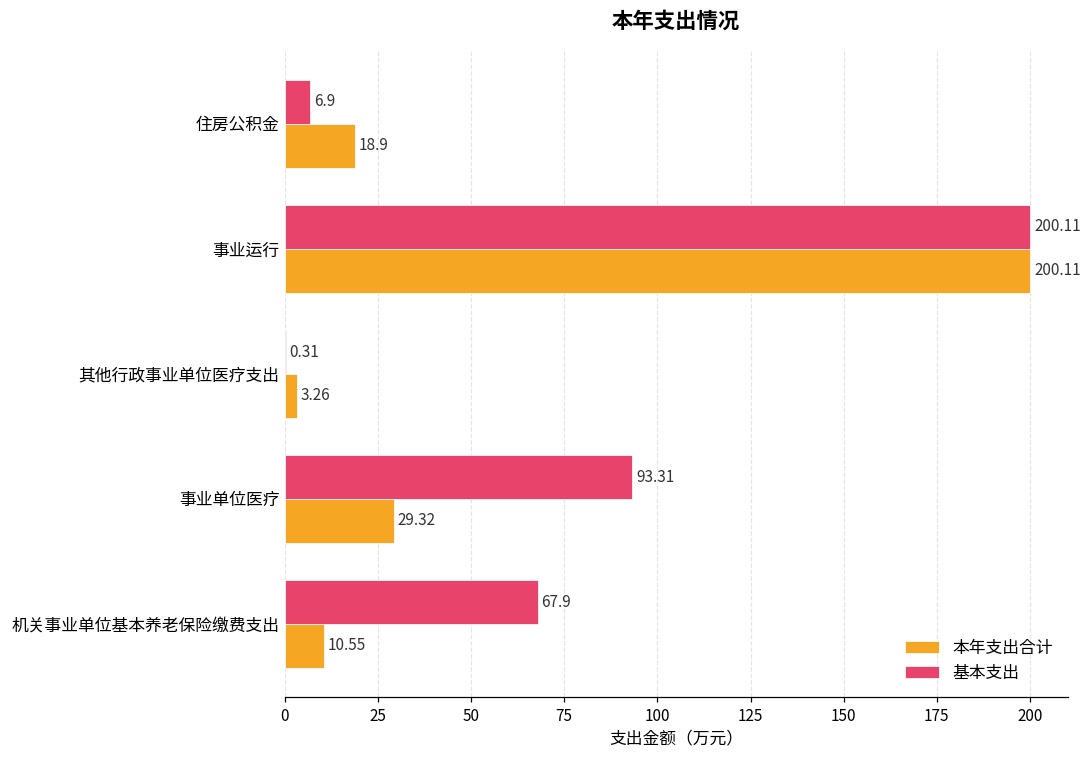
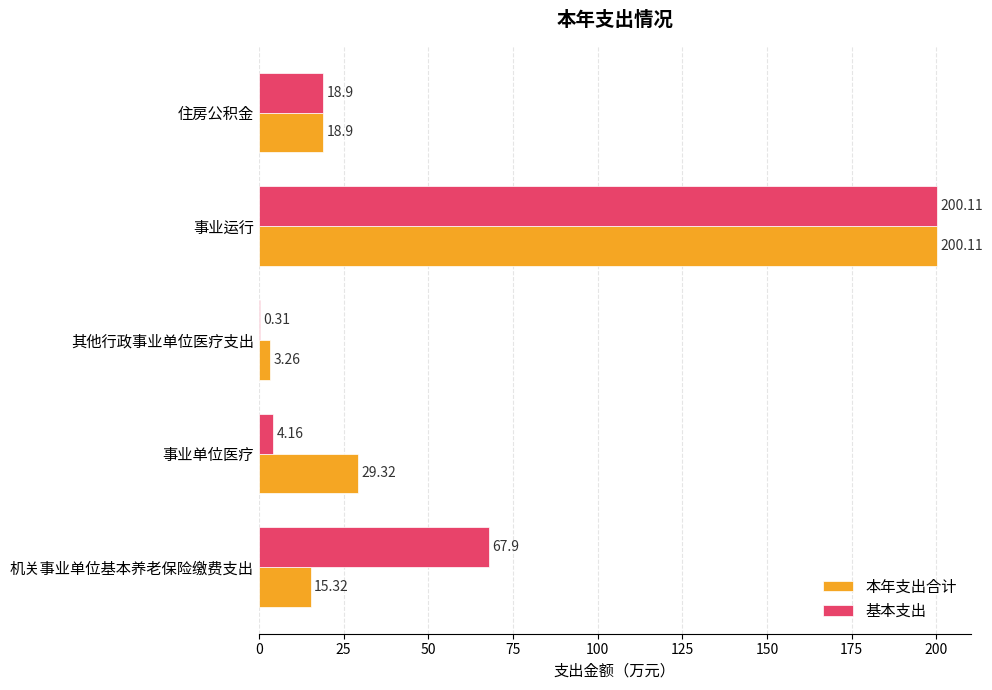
基本支出, 住房公积金: 6.9 -> 18.9
基本支出, 事业单位医疗: 93.31 -> 4.16
本年支出合计, 机关事业单位基本养老保险缴费支出: 10.55 -> 15.32
